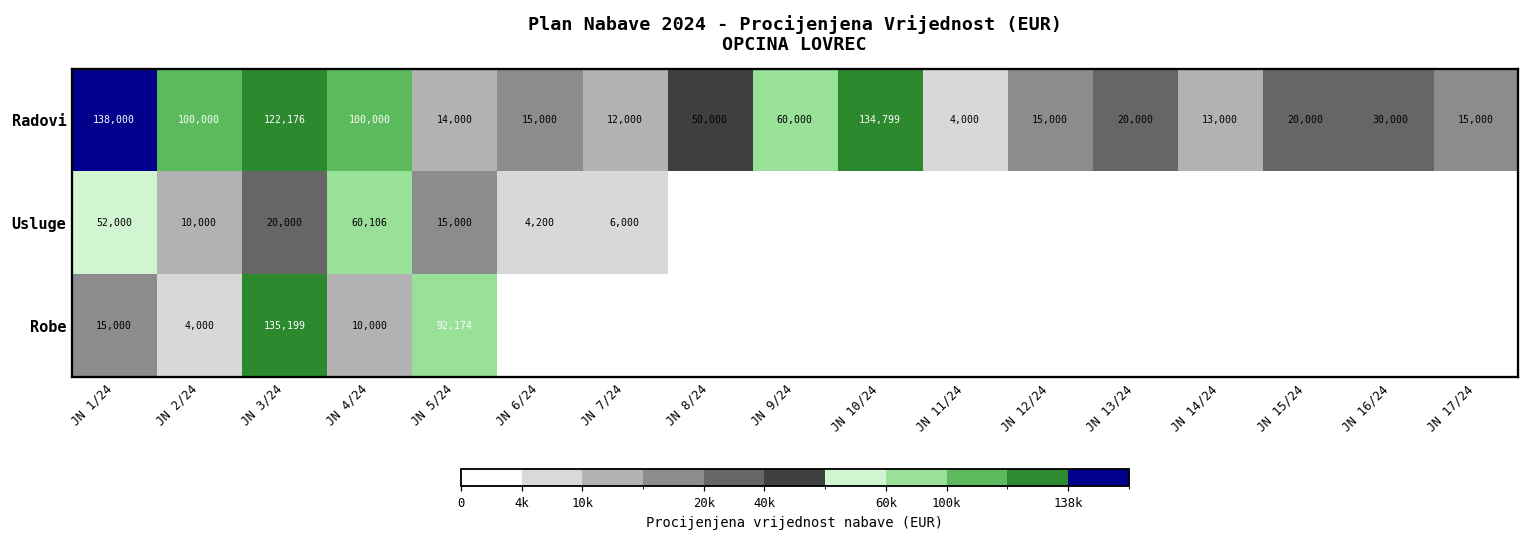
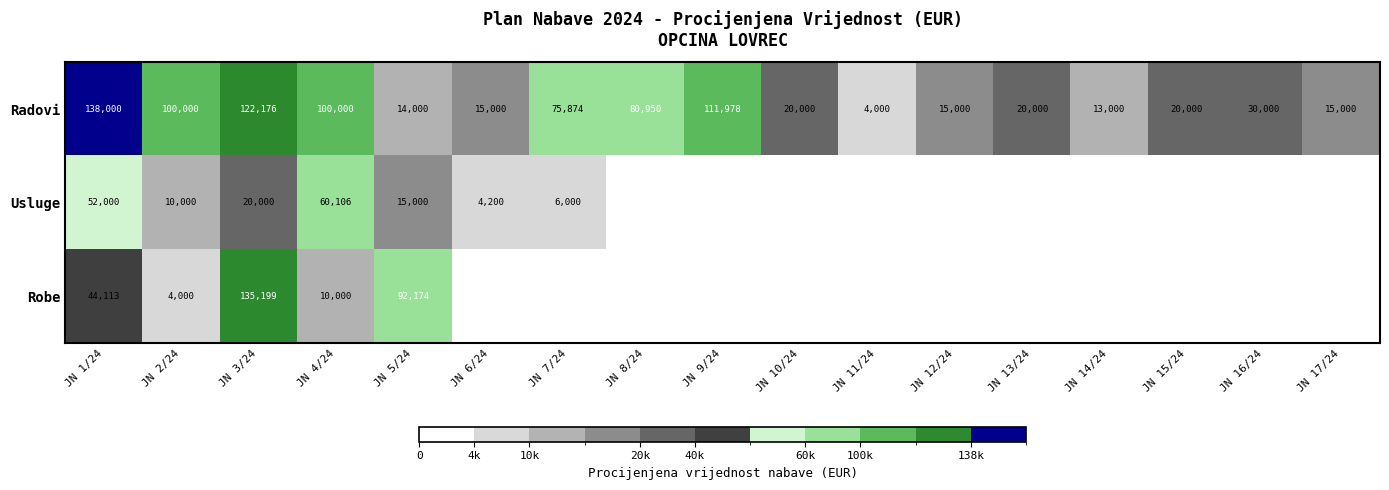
Radovi, JN 7/24: 12,000 -> 75,874
Radovi, JN 8/24: 50,000 -> 80,950
Radovi, JN 9/24: 60,000 -> 111,978
Radovi, JN 10/24: 134,799 -> 20,000
Robe, JN 1/24: 15,000 -> 44,113
